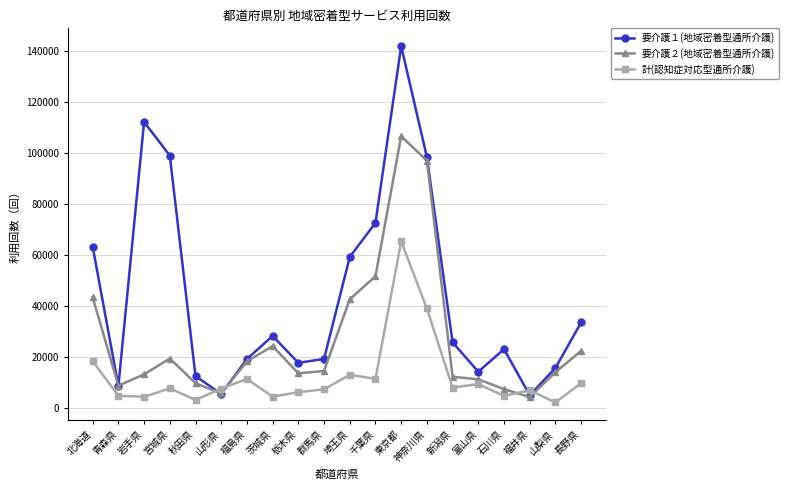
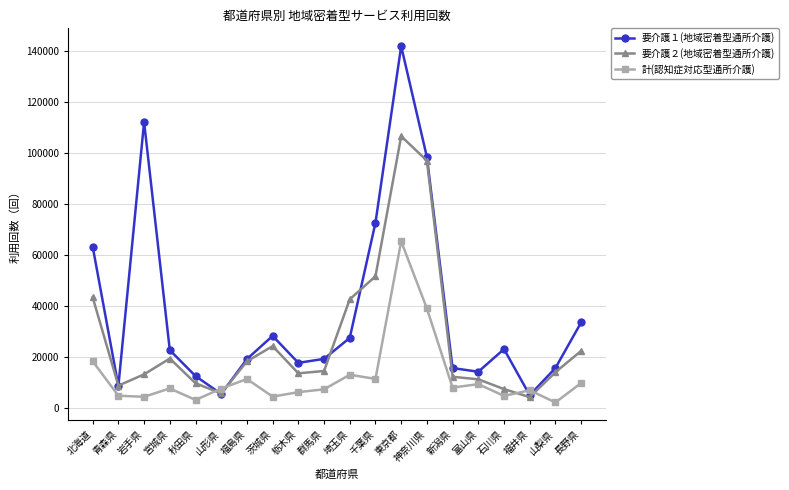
要介護１(地域密着型通所介護), 宮城県: 99000 -> 23000
要介護１(地域密着型通所介護), 埼玉県: 59000 -> 27000
要介護１(地域密着型通所介護), 新潟県: 26000 -> 16000
